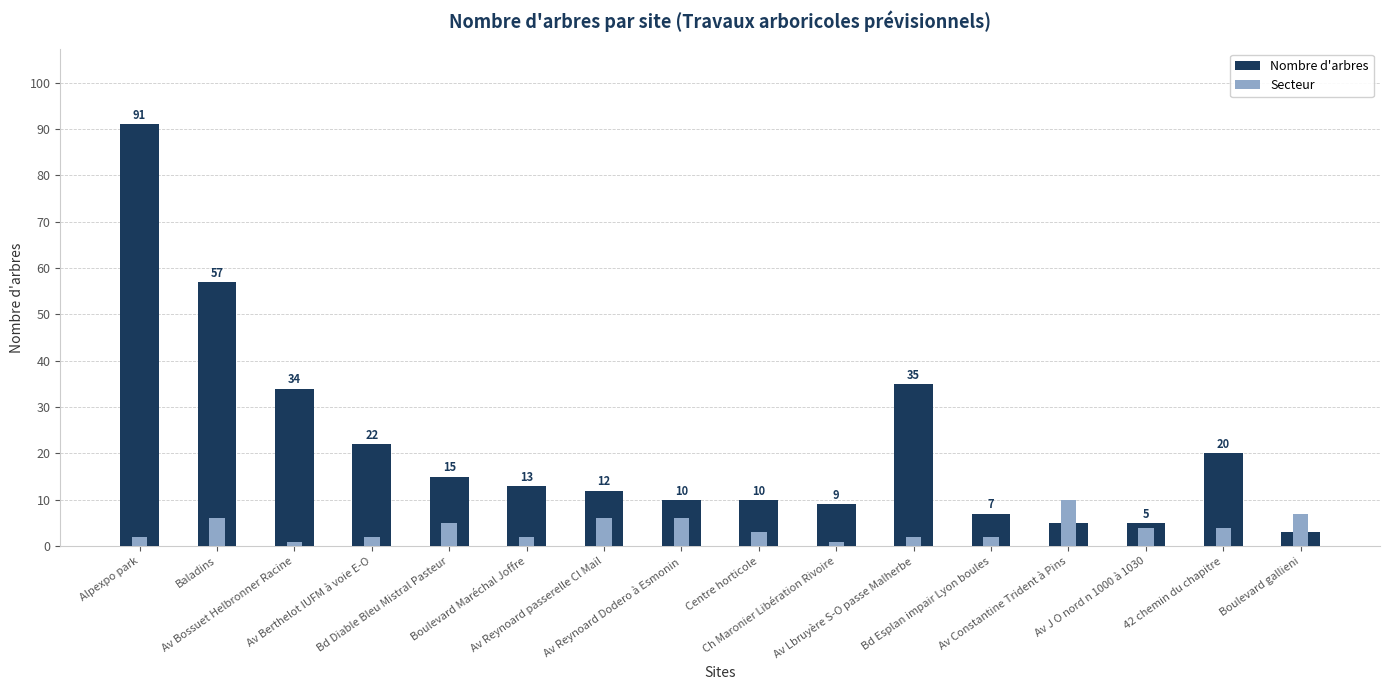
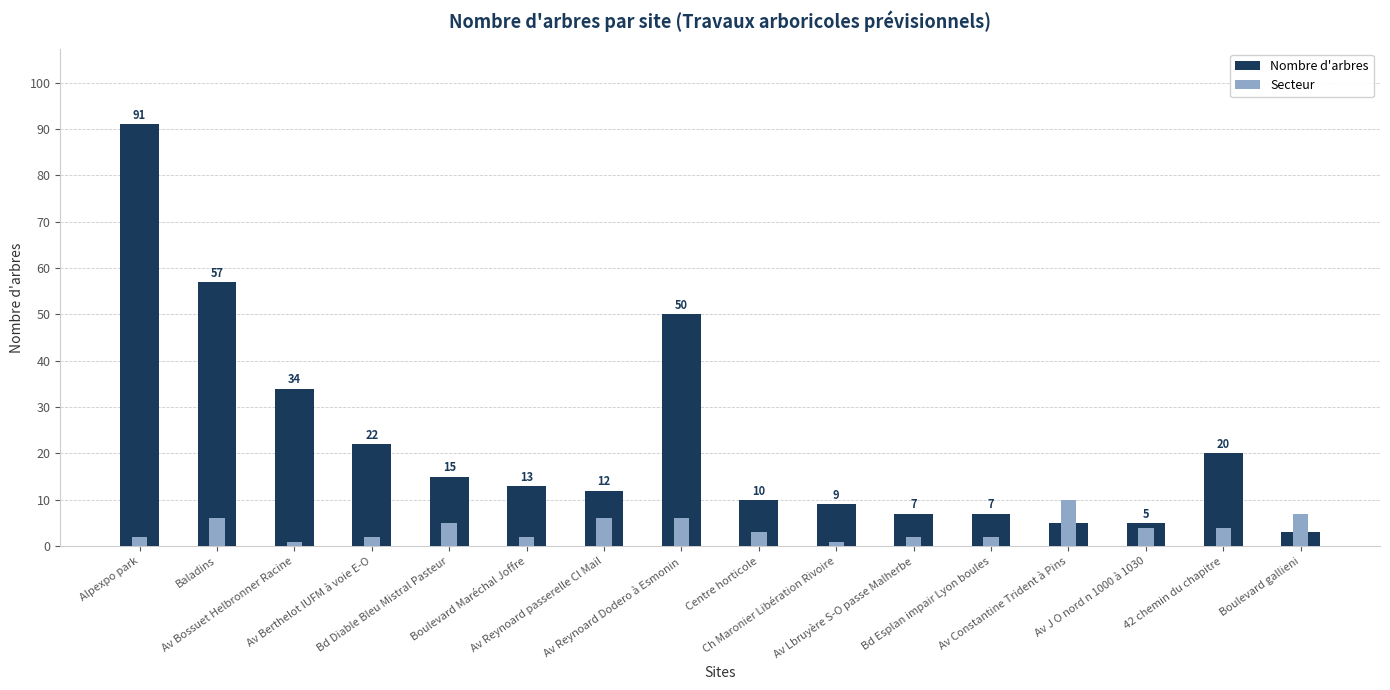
Nombre d'arbres, Av Reynoard Dodero à Esmonin: 10 -> 50
Nombre d'arbres, Av Lbruyère S-O passe Malherbe: 35 -> 7
